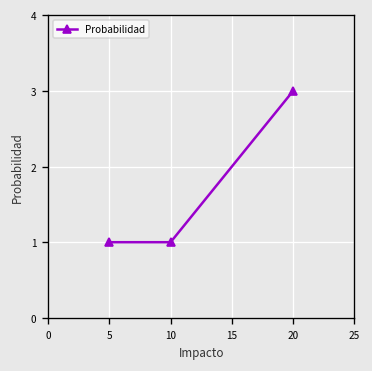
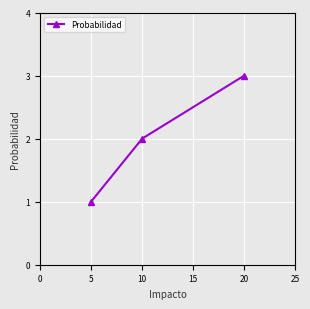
10: 1 -> 2
